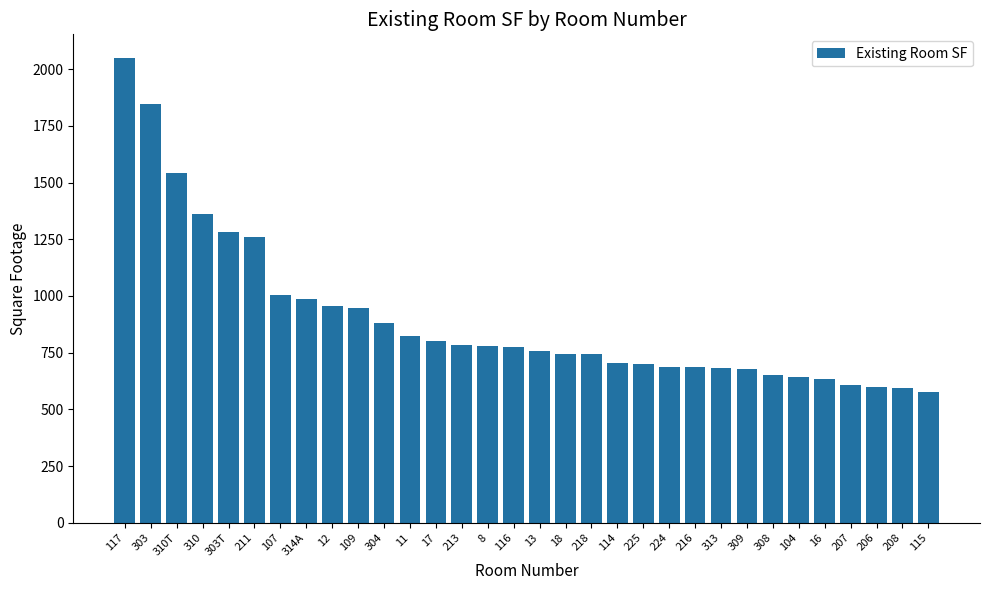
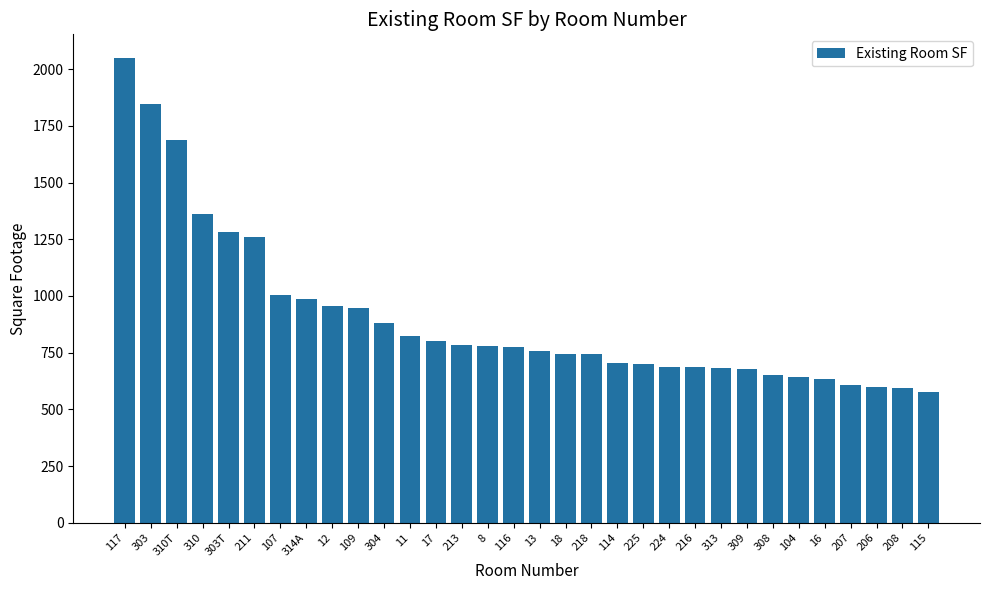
310T: 1540 -> 1690
